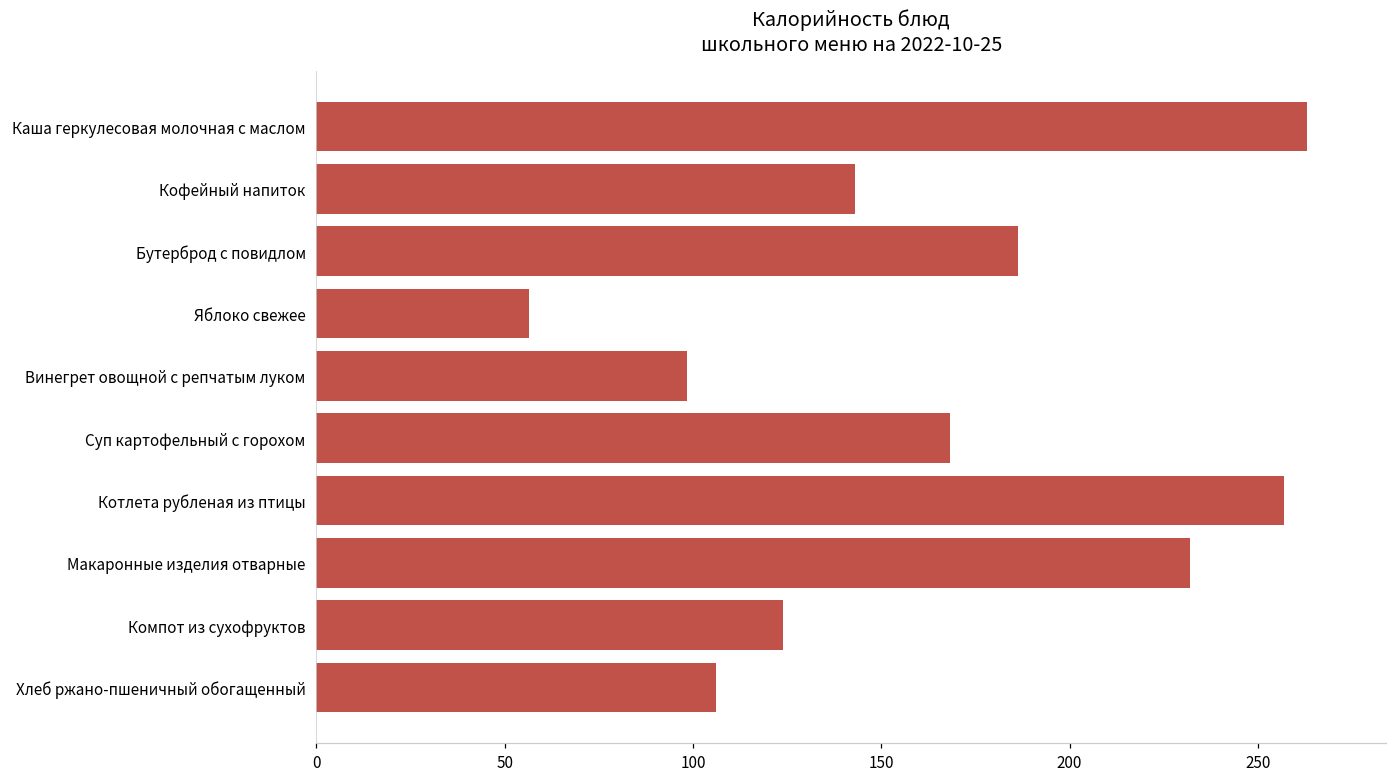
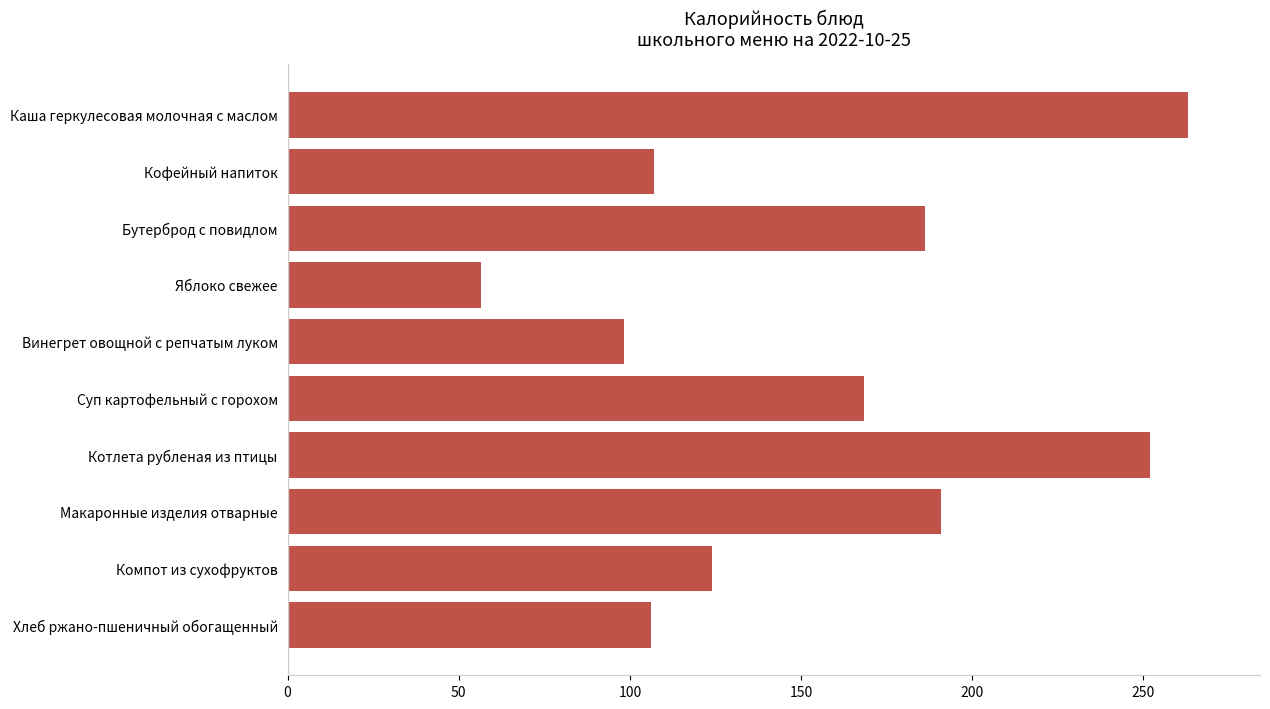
Кофейный напиток: 143 -> 107
Котлета рубленая из птицы: 257 -> 252
Макаронные изделия отварные: 232 -> 191
